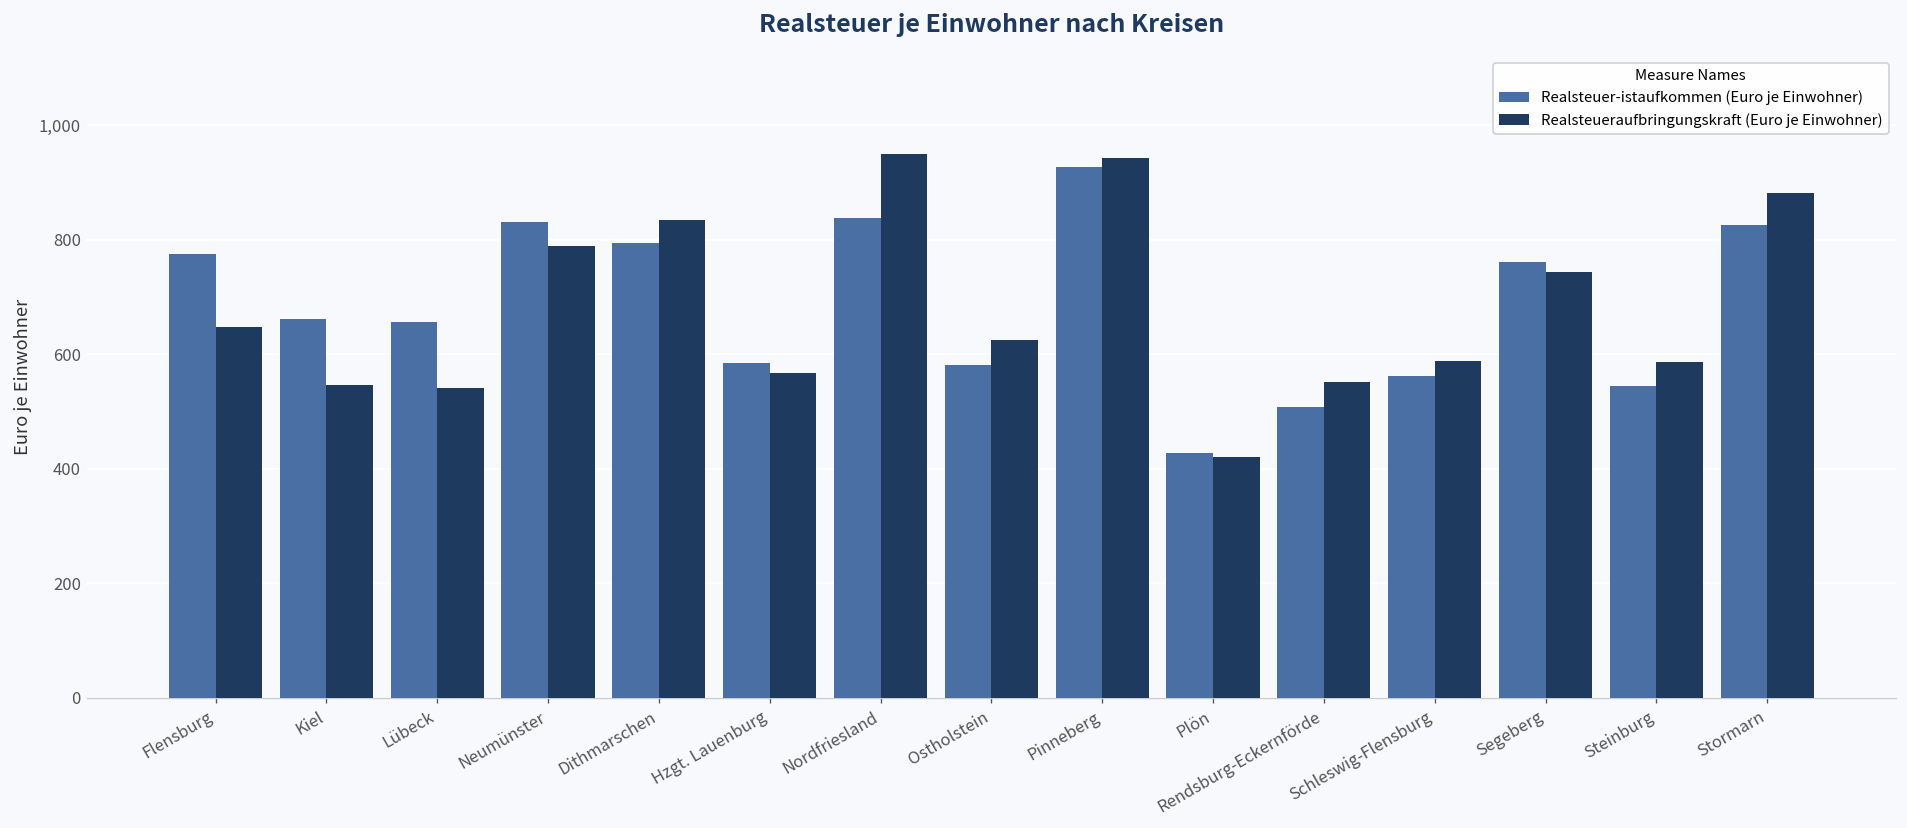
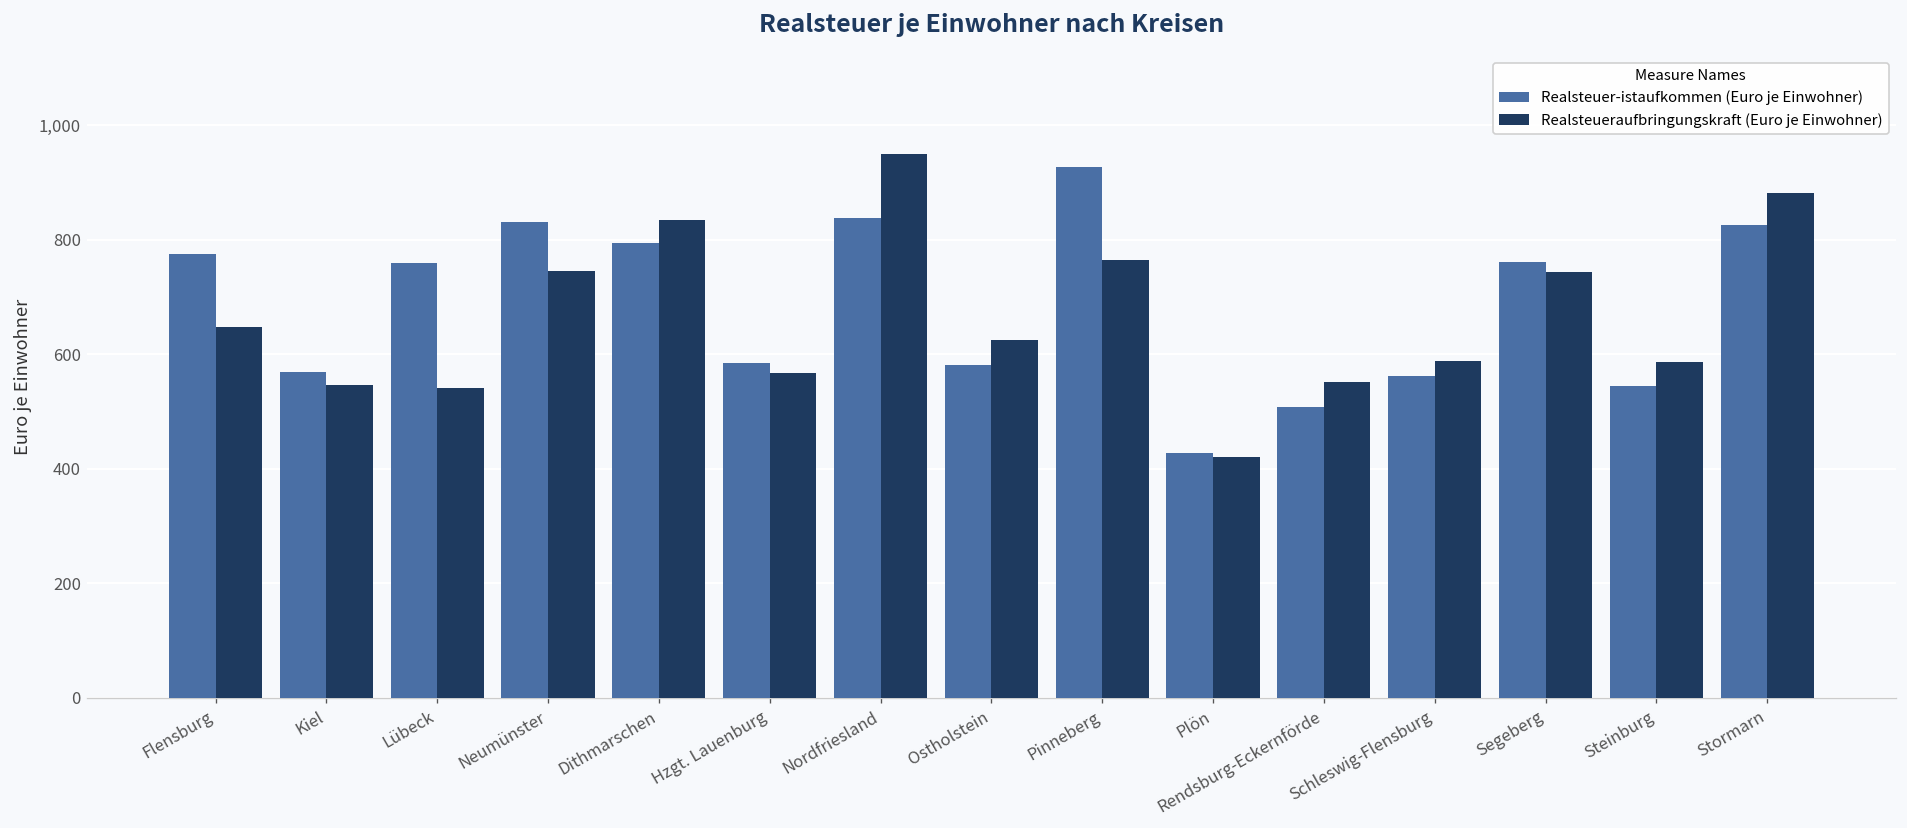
Realsteuer-istaufkommen (Euro je Einwohner), Kiel: 660 -> 570
Realsteuer-istaufkommen (Euro je Einwohner), Lübeck: 660 -> 760
Realsteueraufbringungskraft (Euro je Einwohner), Neumünster: 790 -> 750
Realsteueraufbringungskraft (Euro je Einwohner), Pinneberg: 940 -> 760
